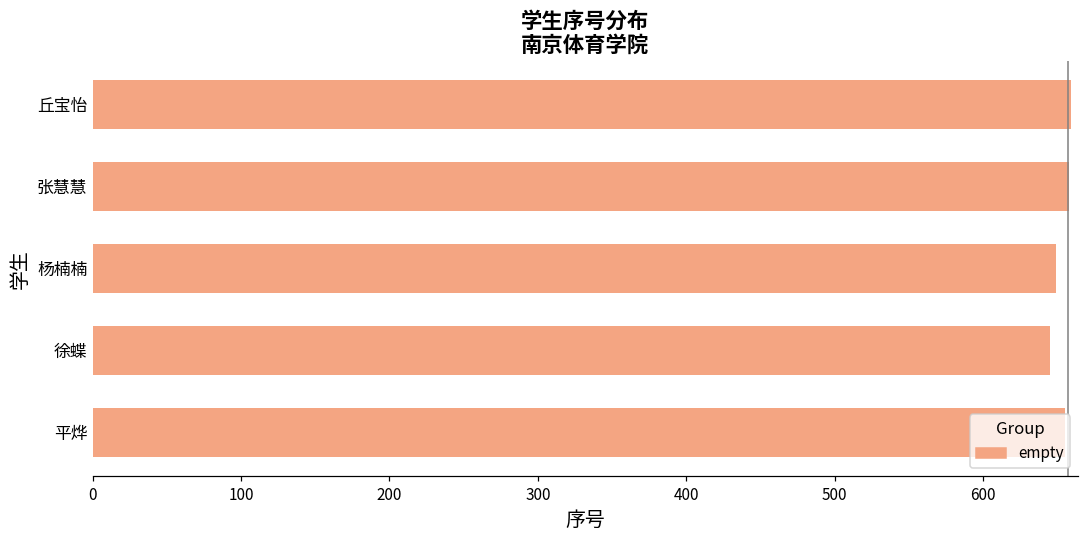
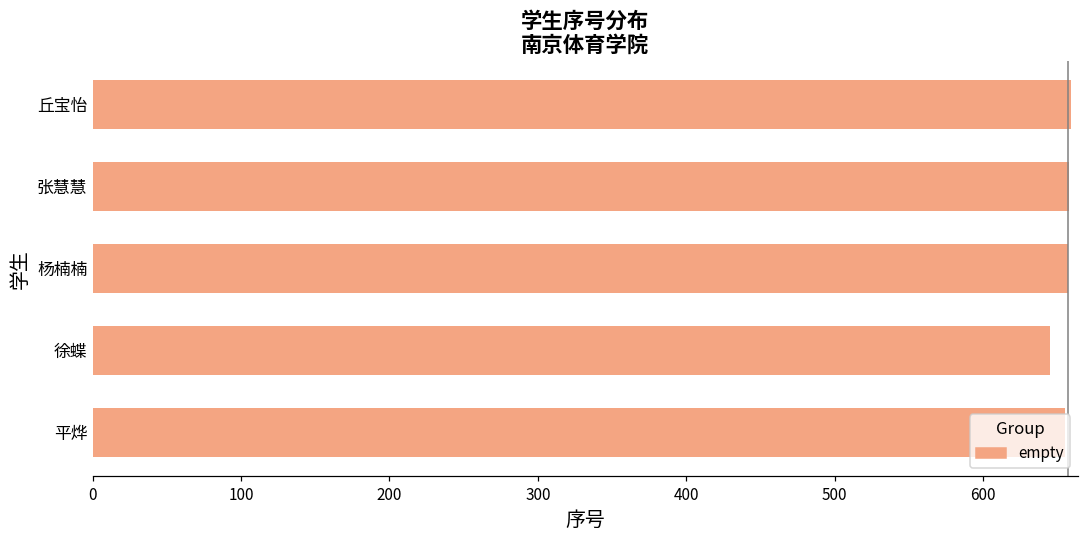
杨楠楠: 649 -> 657
